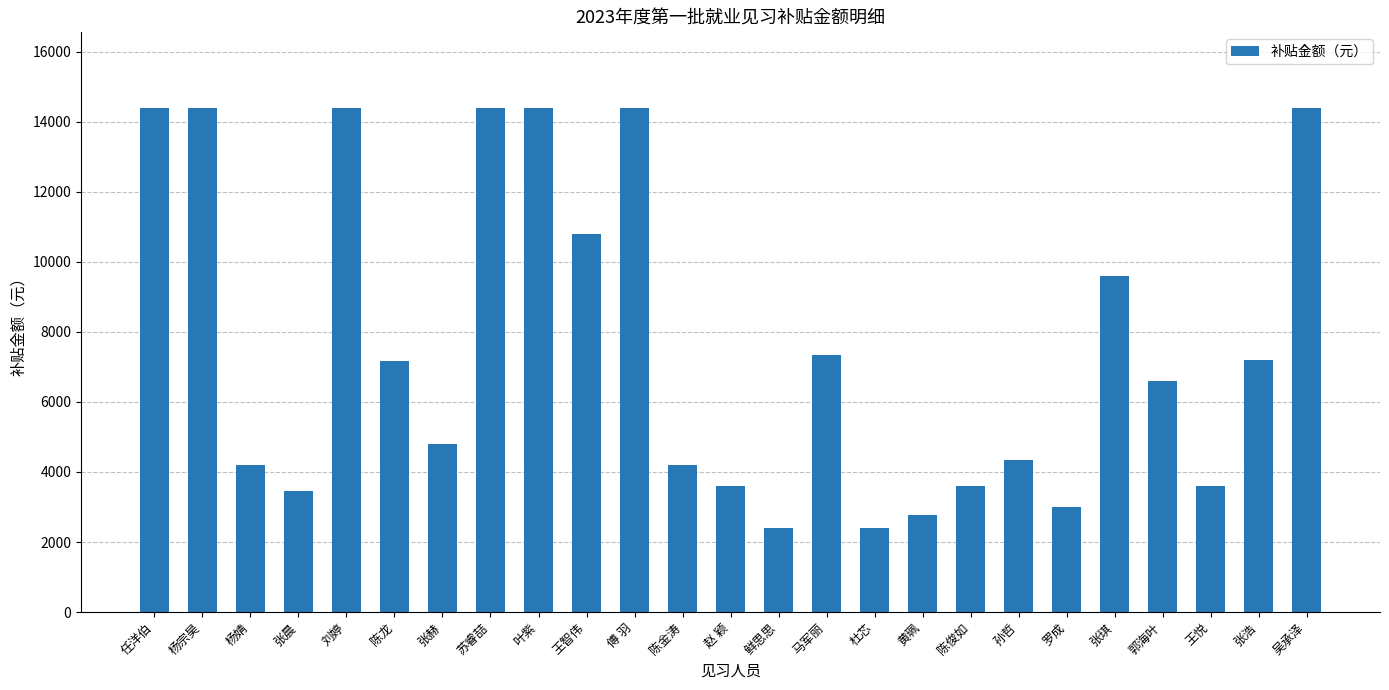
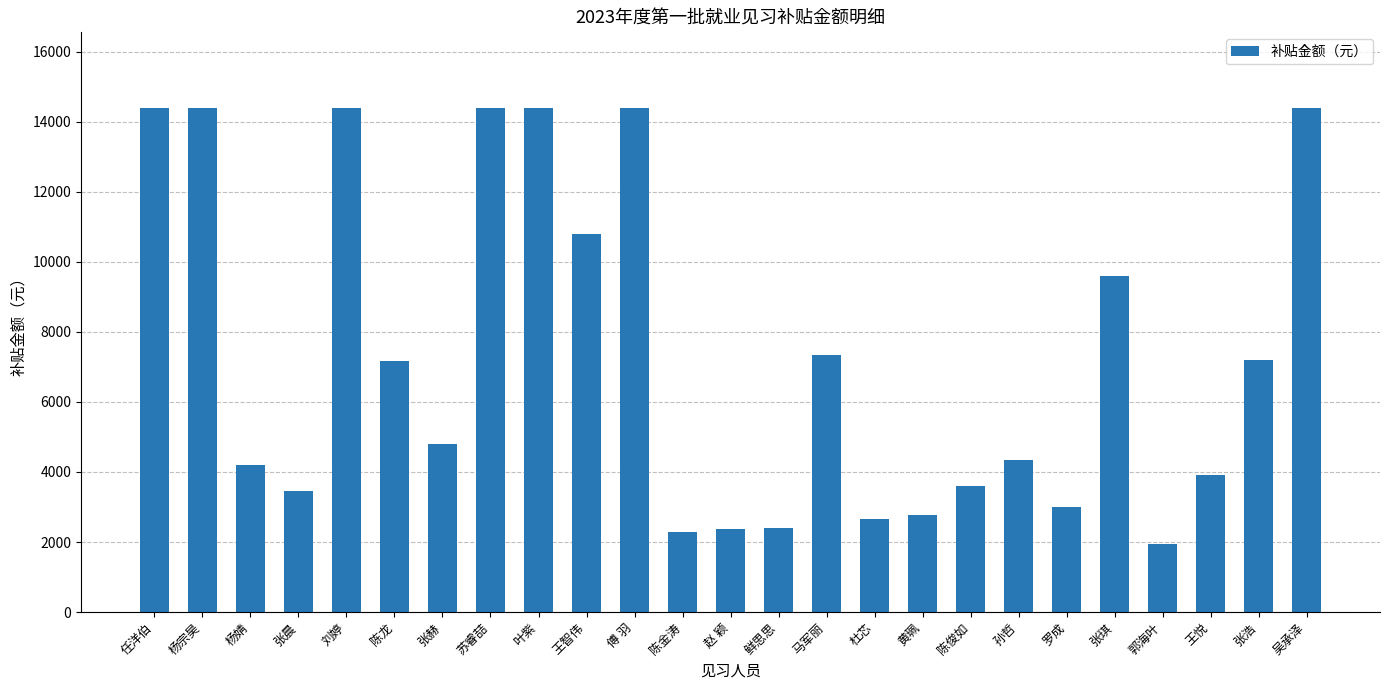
陈金涛: 4200 -> 2300
赵 颖: 3600 -> 2400
杜芯: 2400 -> 2700
郭海叶: 6600 -> 2000
王悦: 3600 -> 3900
